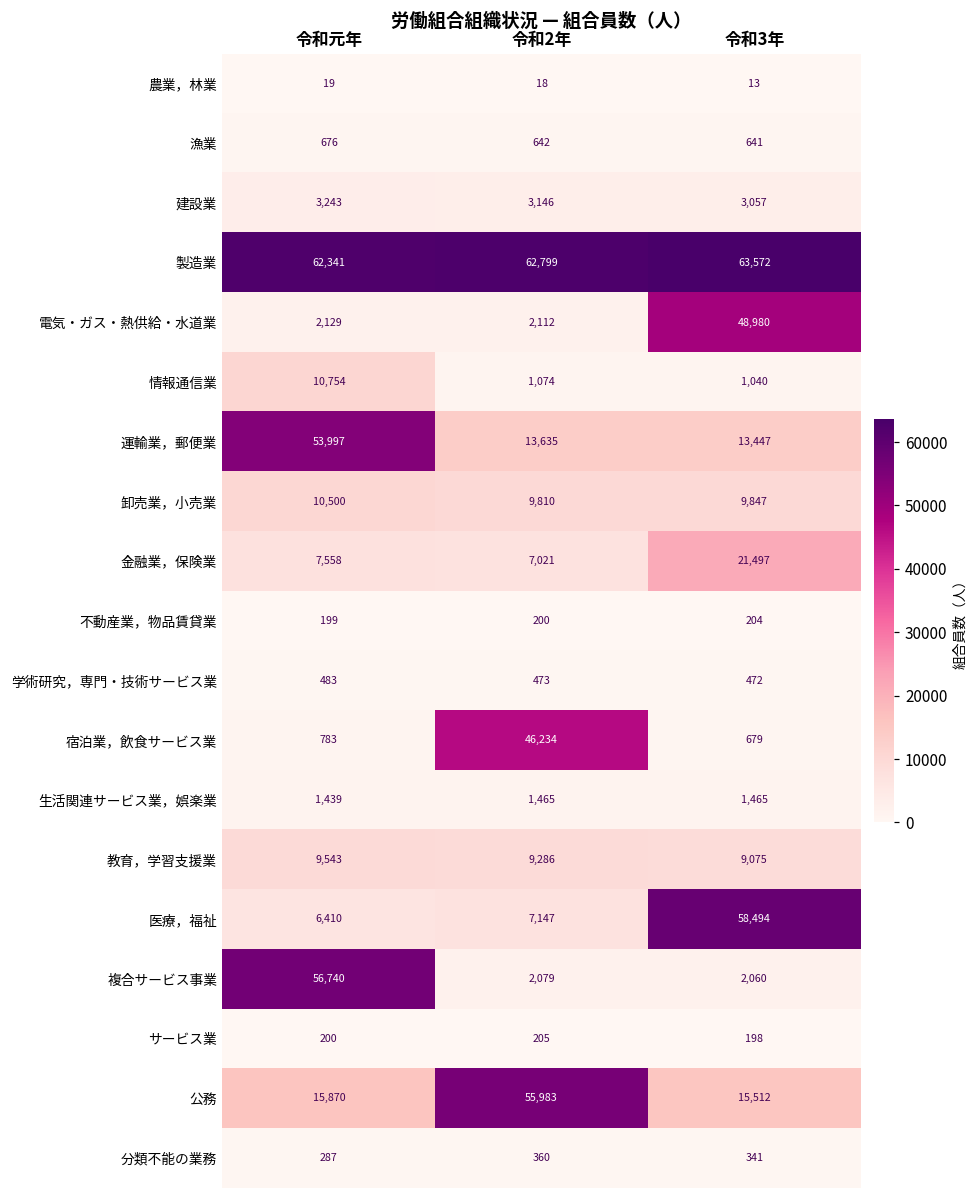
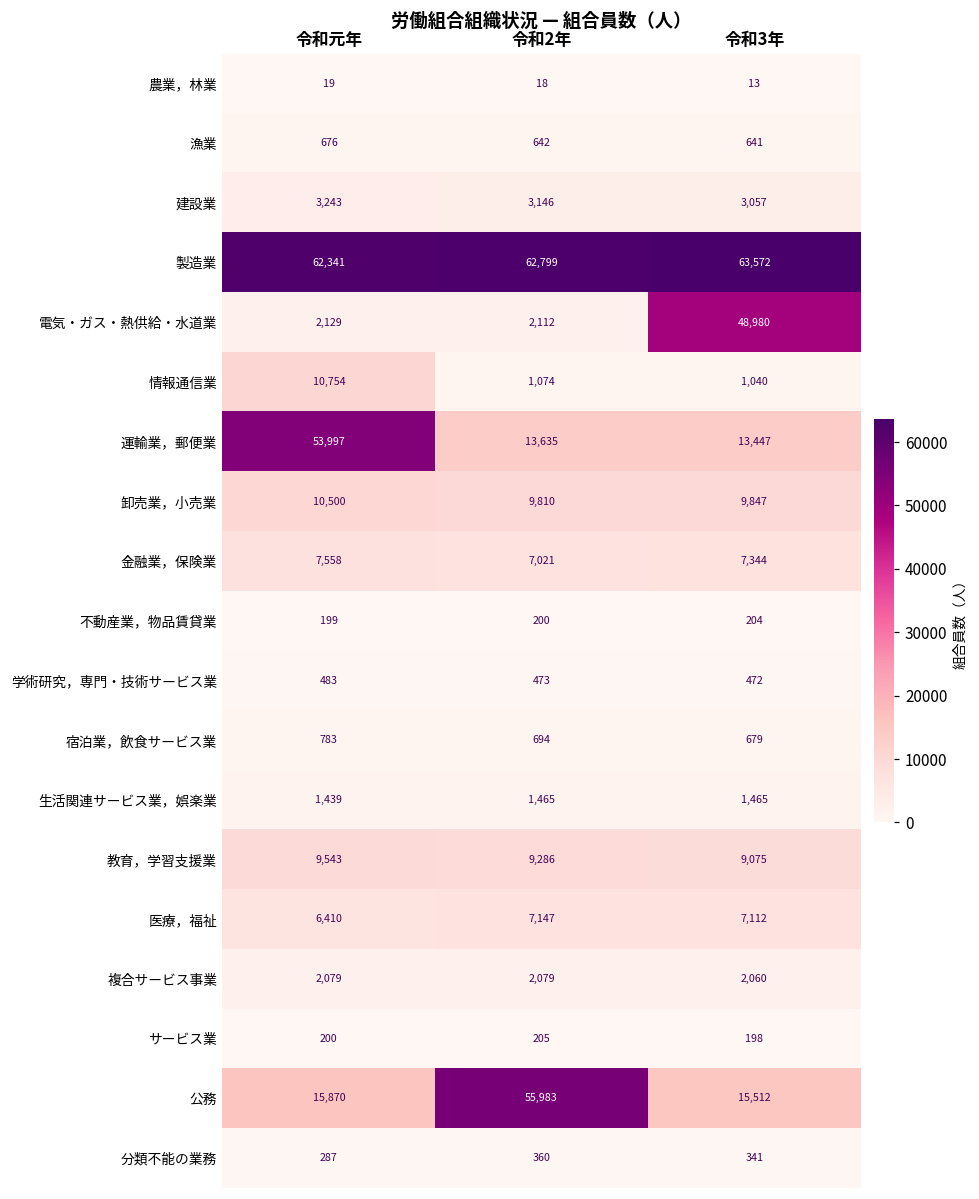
金融業，保険業, 令和3年: 21,497 -> 7,344
宿泊業，飲食サービス業, 令和2年: 46,234 -> 694
医療，福祉, 令和3年: 58,494 -> 7,112
複合サービス事業, 令和元年: 56,740 -> 2,079
